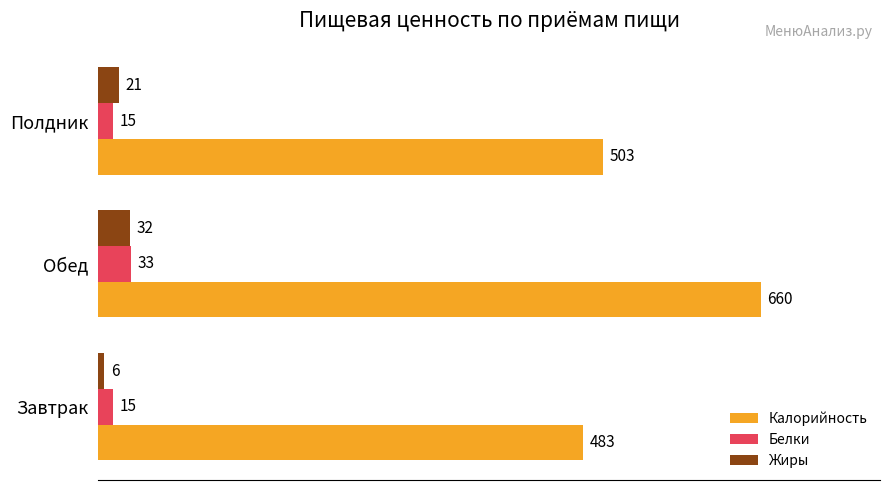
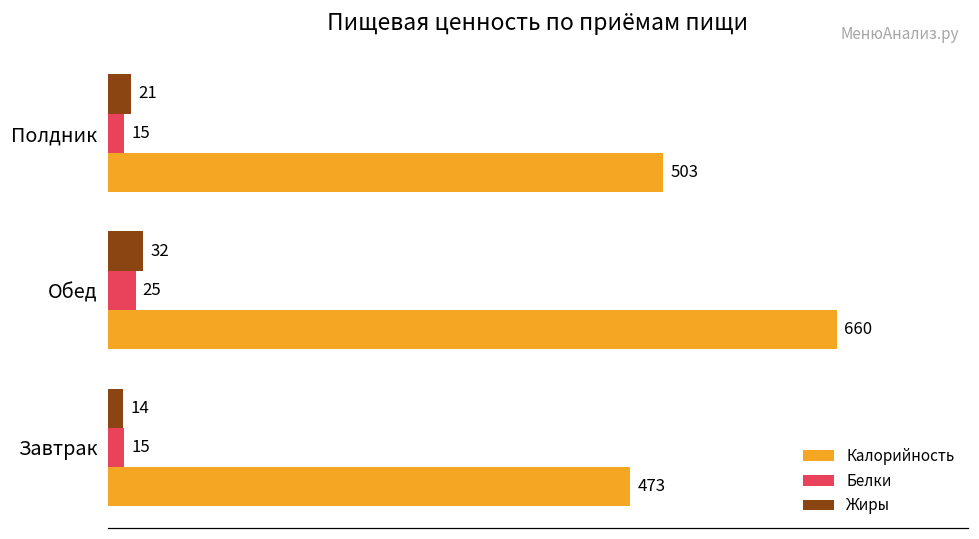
Белки, Обед: 33 -> 25
Жиры, Завтрак: 6 -> 14
Калорийность, Завтрак: 483 -> 473
